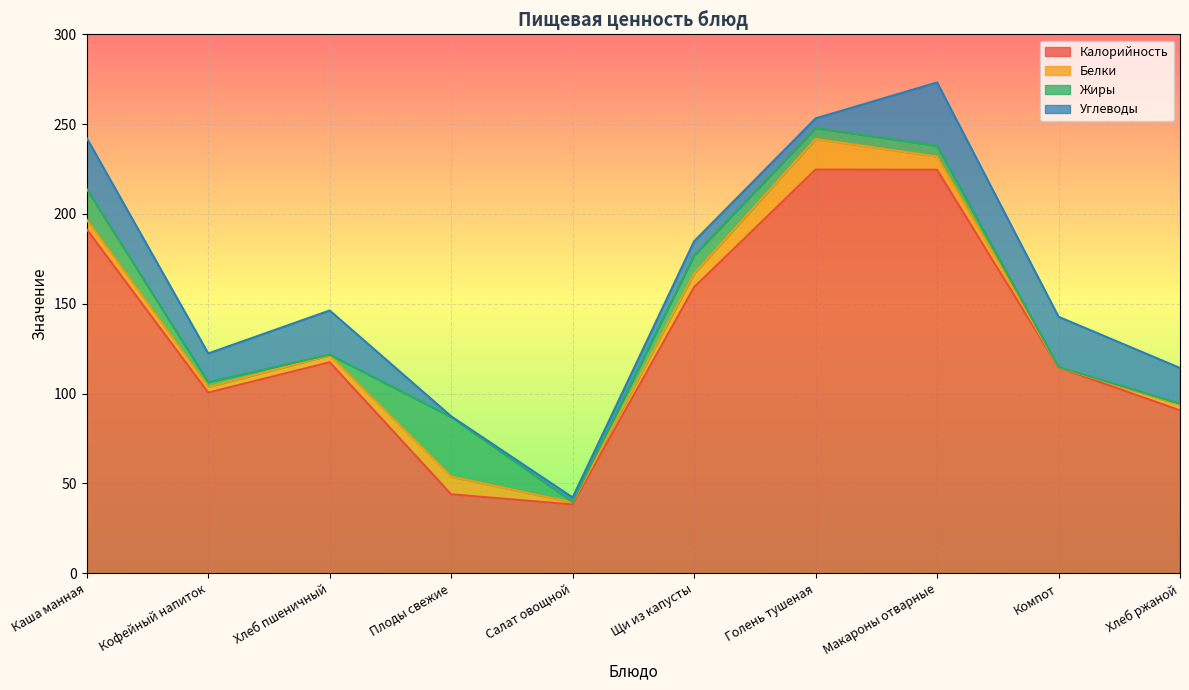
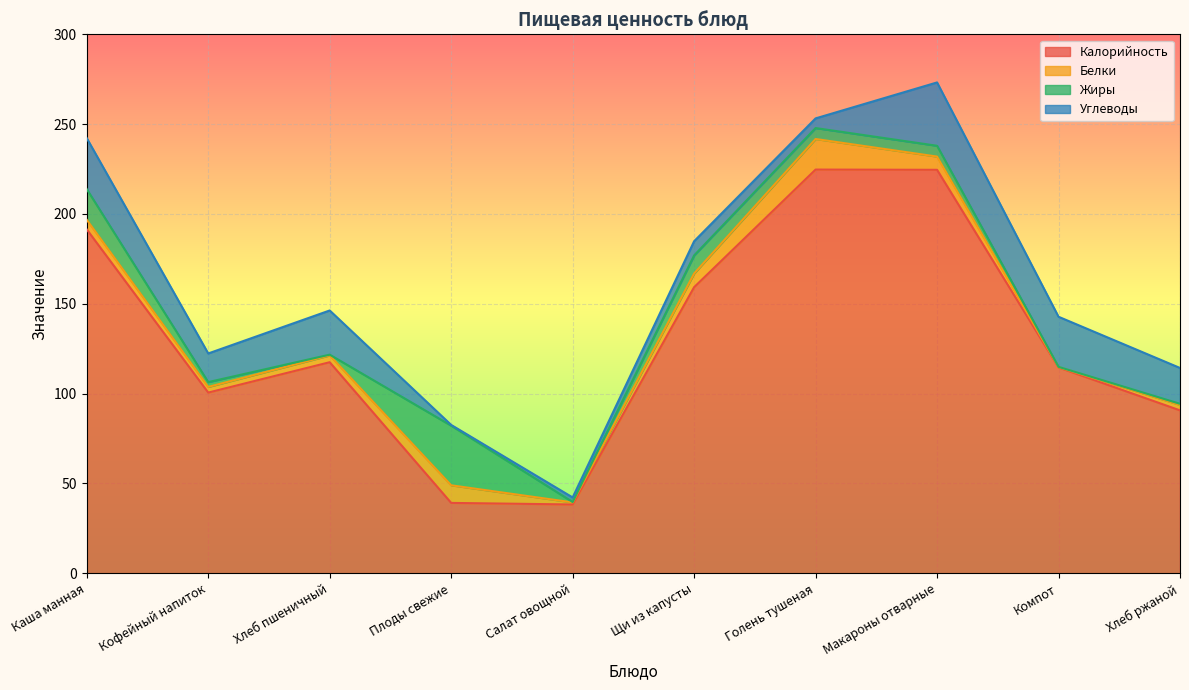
Калорийность, Плоды свежие: 44 -> 39
